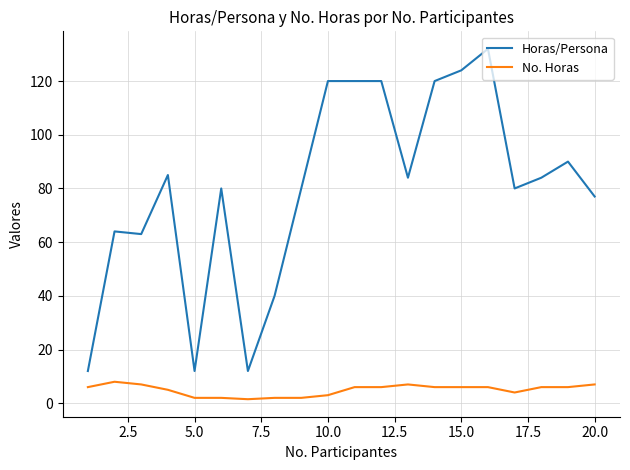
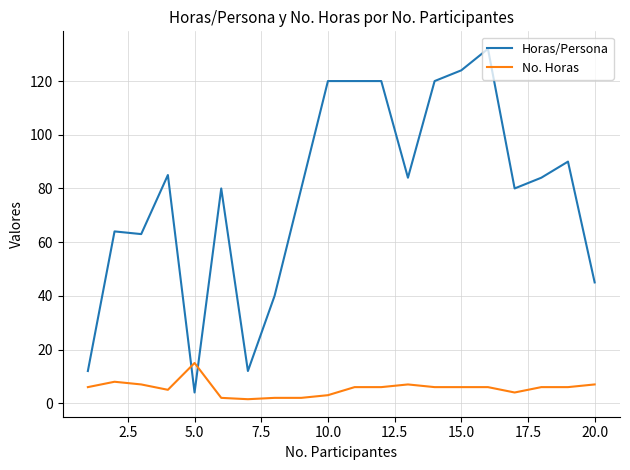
Horas/Persona, 5.0: 12 -> 4
No. Horas, 5.0: 2 -> 15
Horas/Persona, 20.0: 77 -> 45
